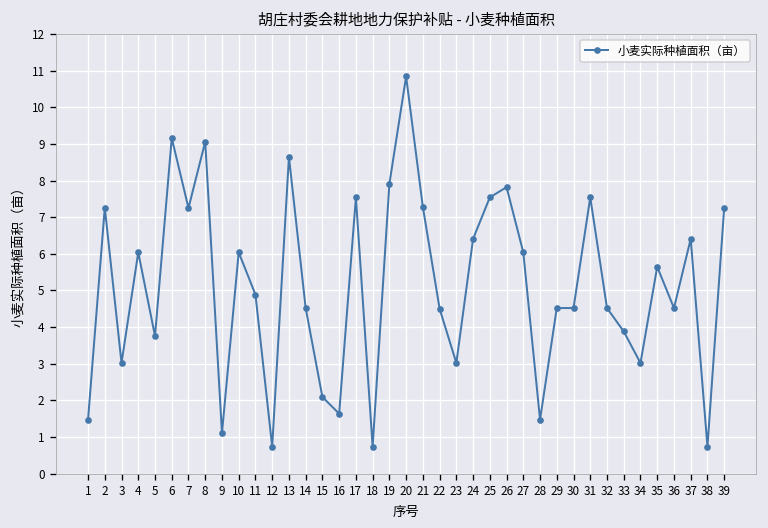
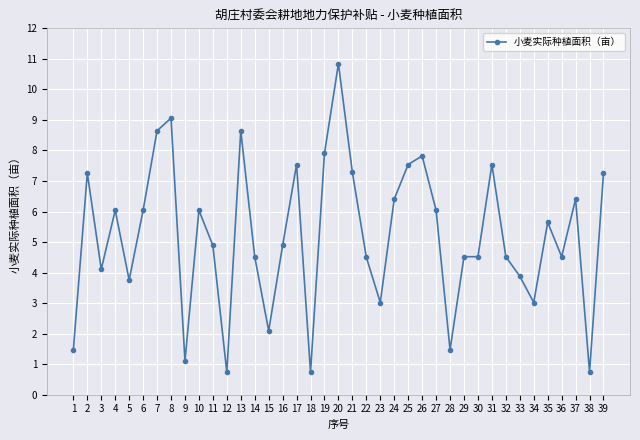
3: 3.0 -> 4.1
6: 9.2 -> 6.0
7: 7.3 -> 8.6
16: 1.6 -> 4.9
